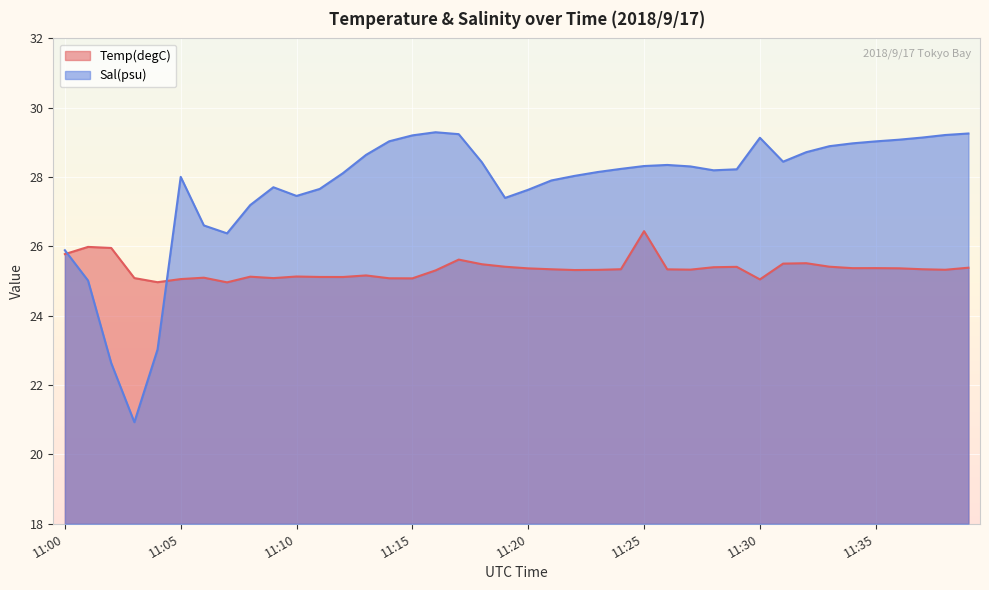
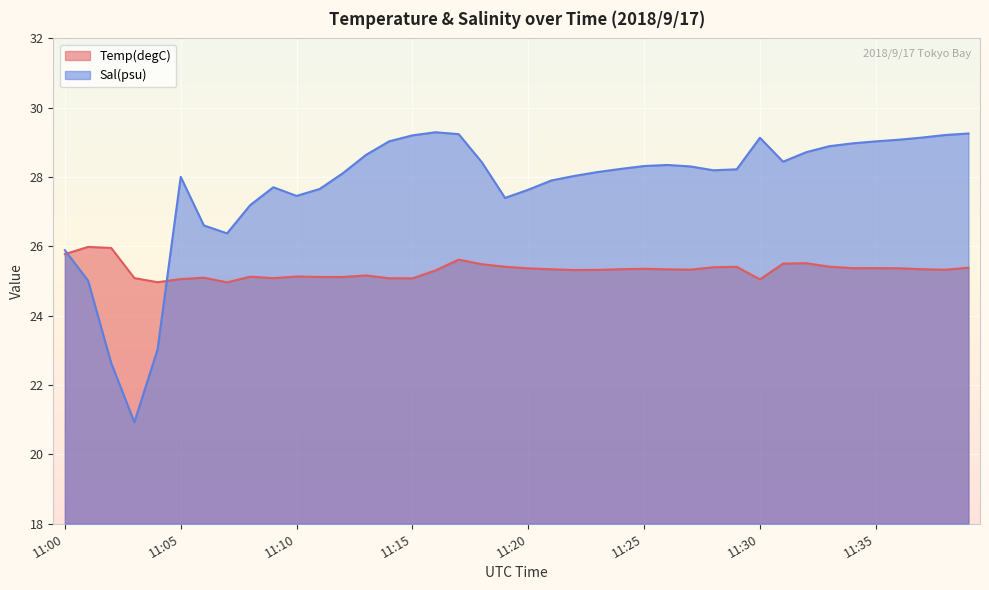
Temp(degC), 11:25: 26.4 -> 25.4
